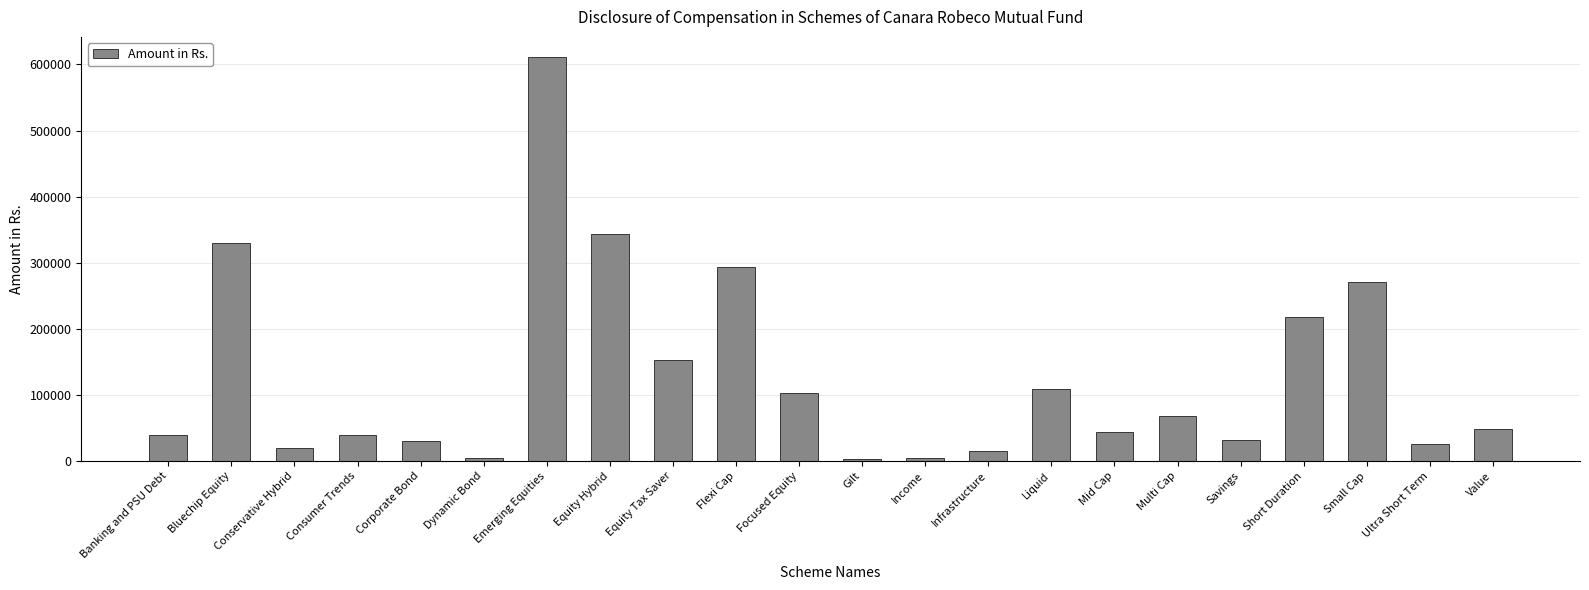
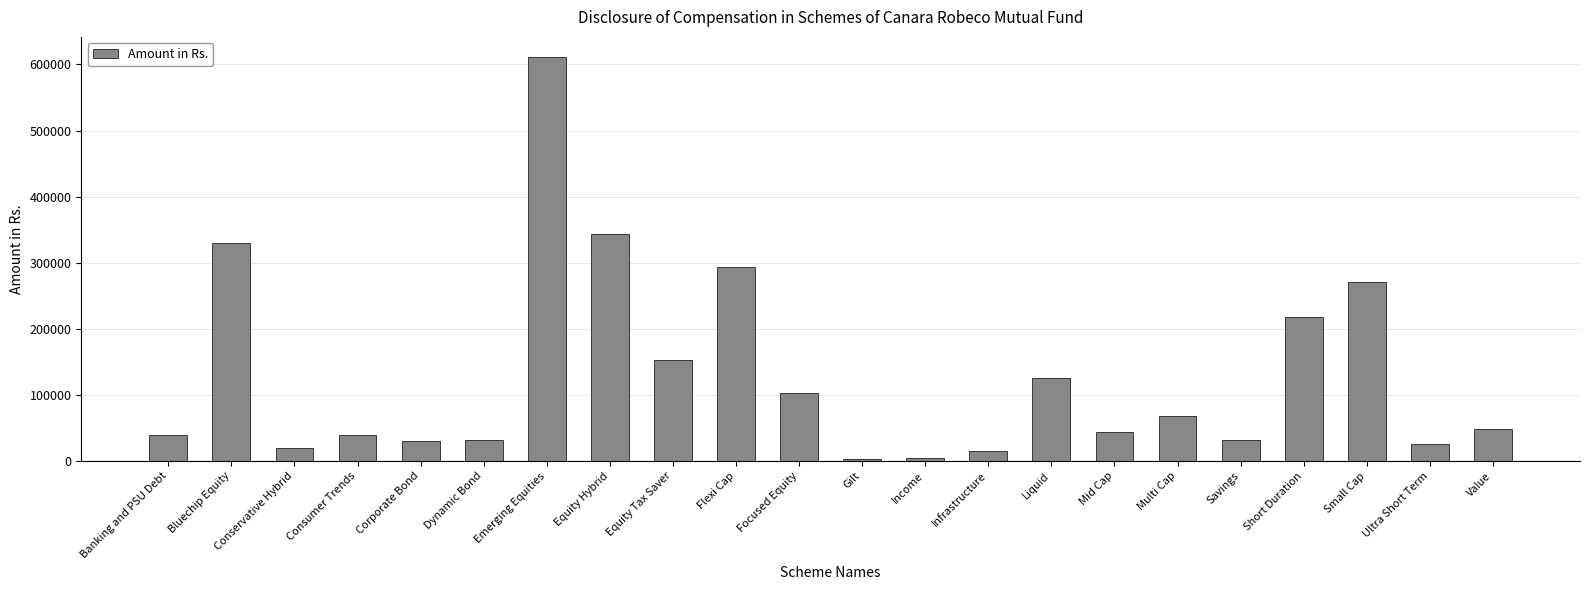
Dynamic Bond: 0 -> 30000
Liquid: 110000 -> 130000
